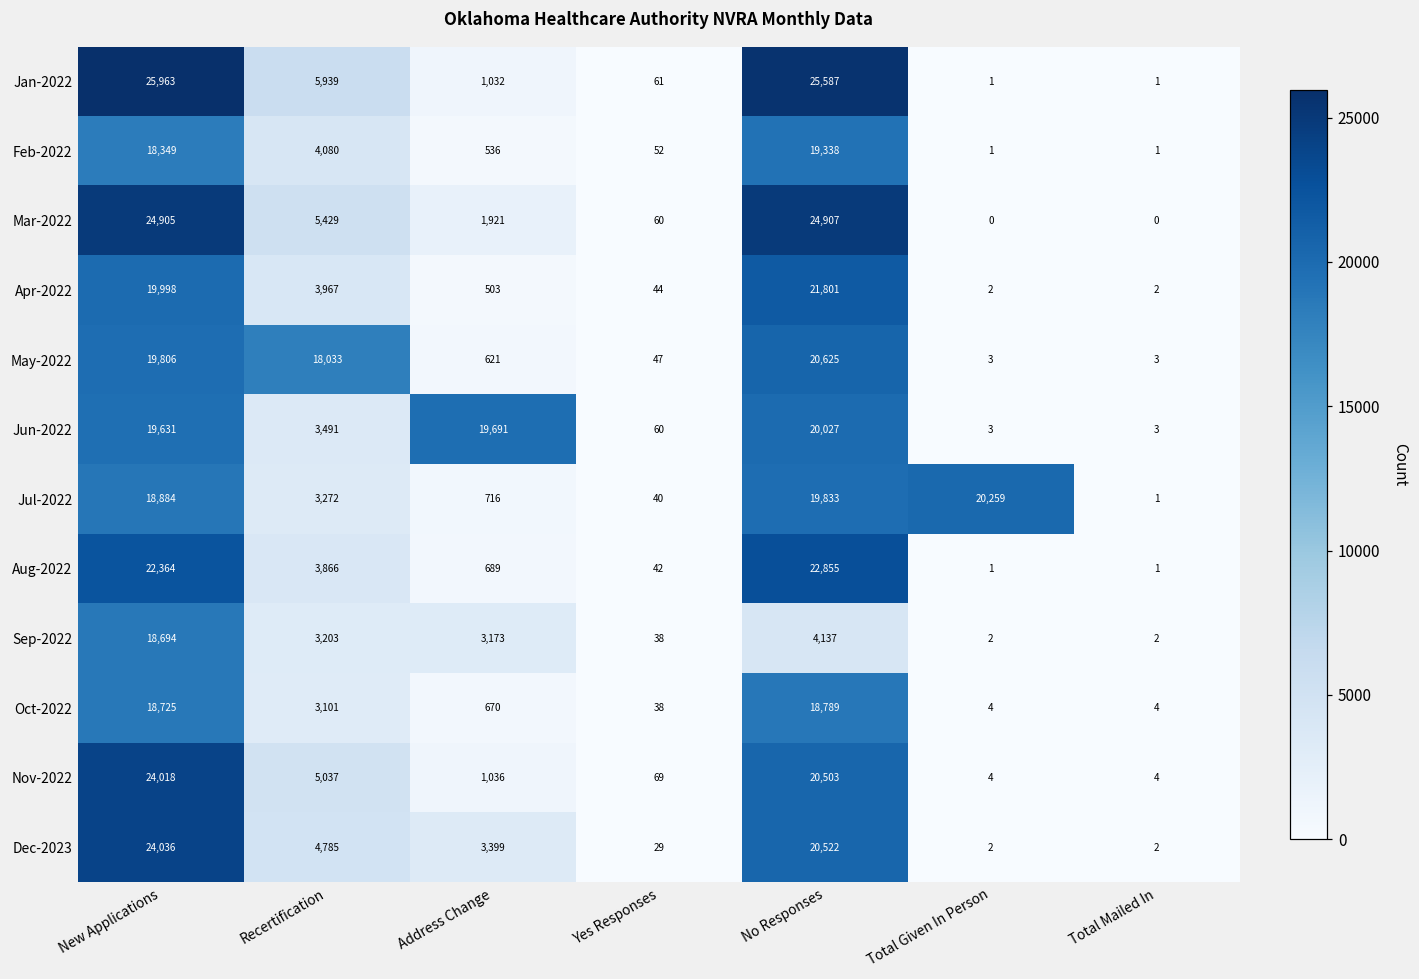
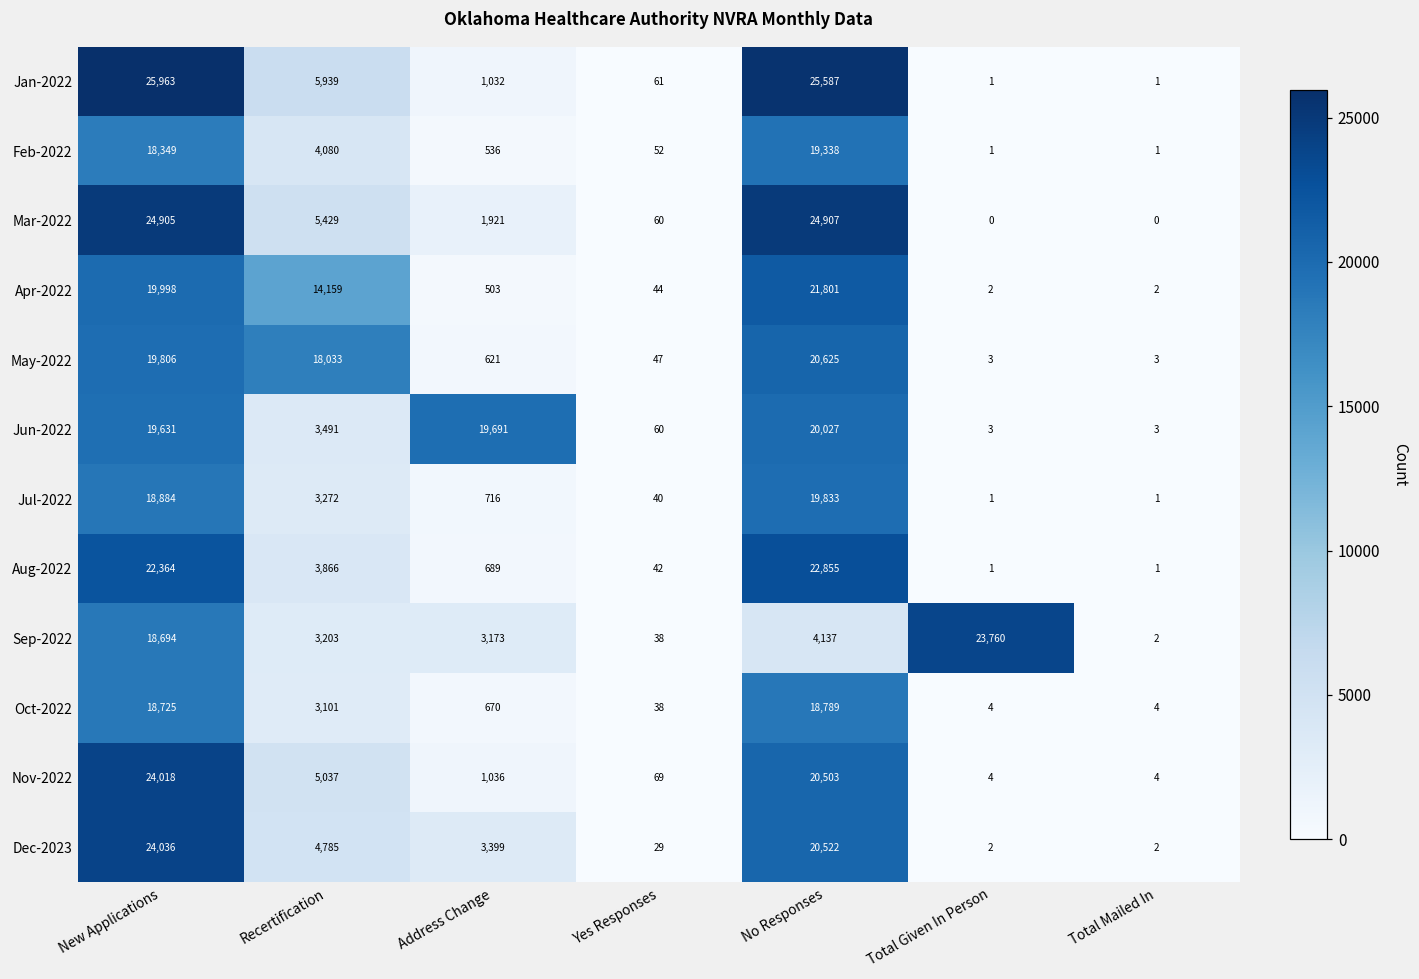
Apr-2022, Recertification: 3,967 -> 14,159
Jul-2022, Total Given In Person: 20,259 -> 1
Sep-2022, Total Given In Person: 2 -> 23,760
